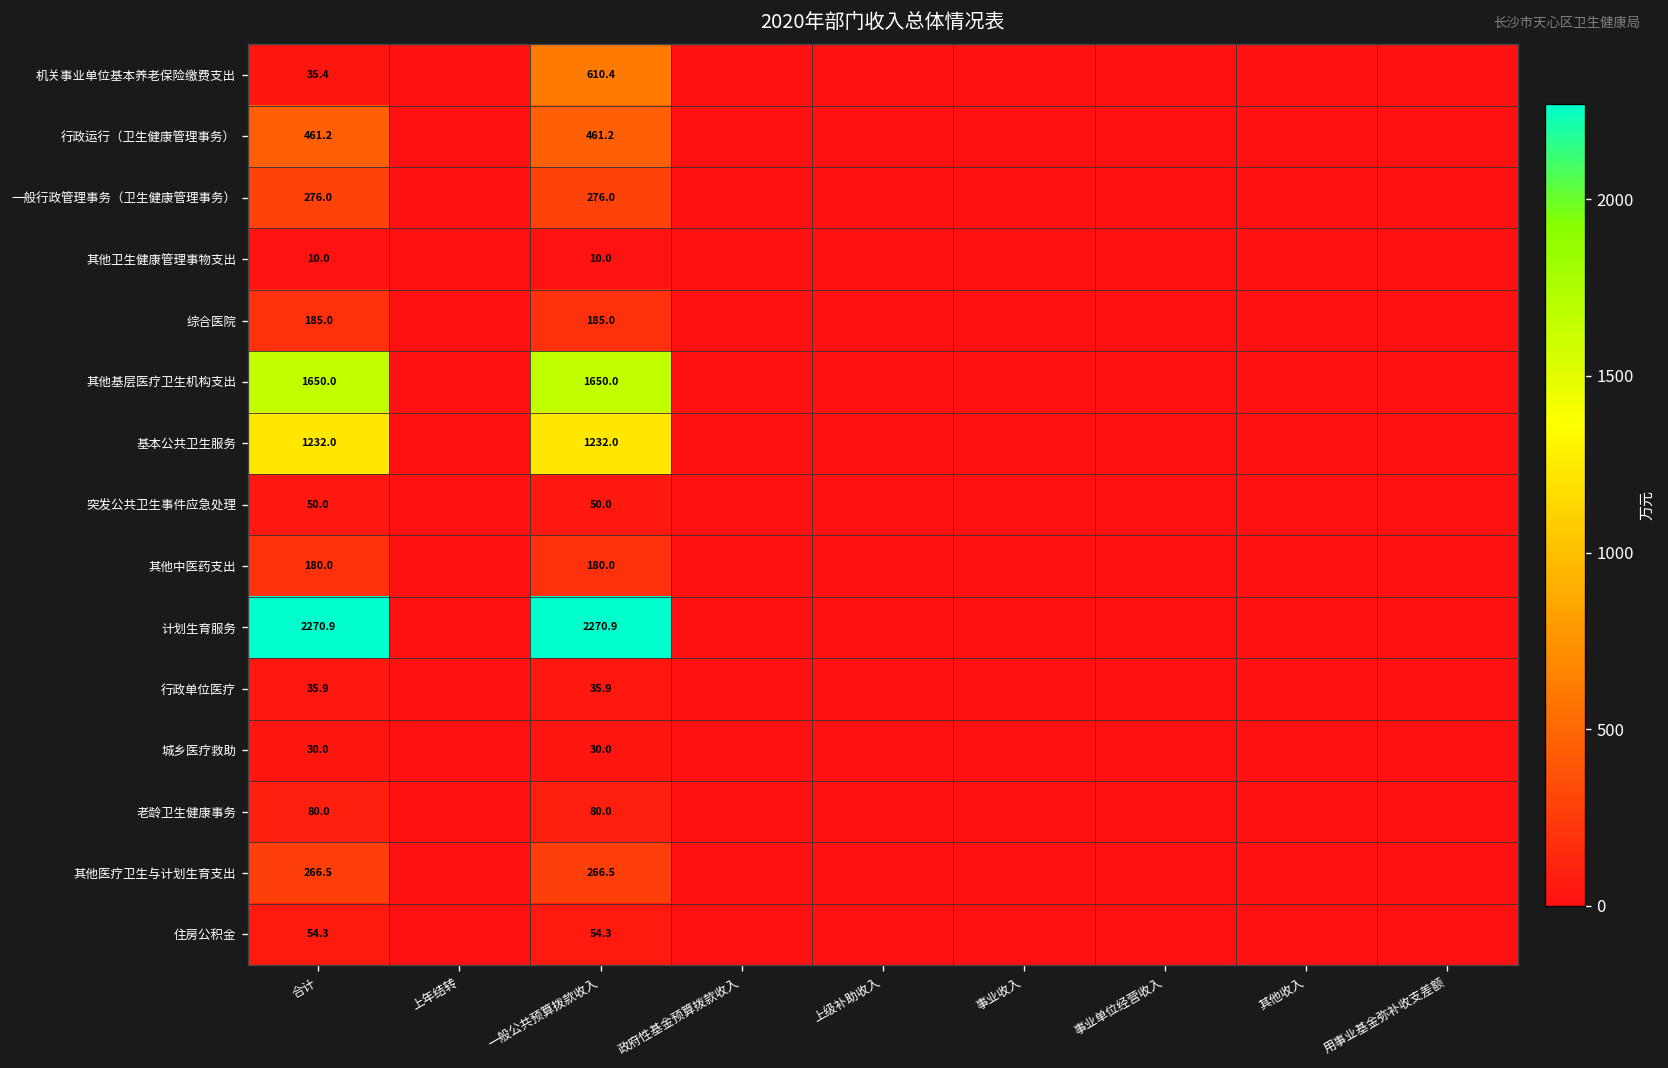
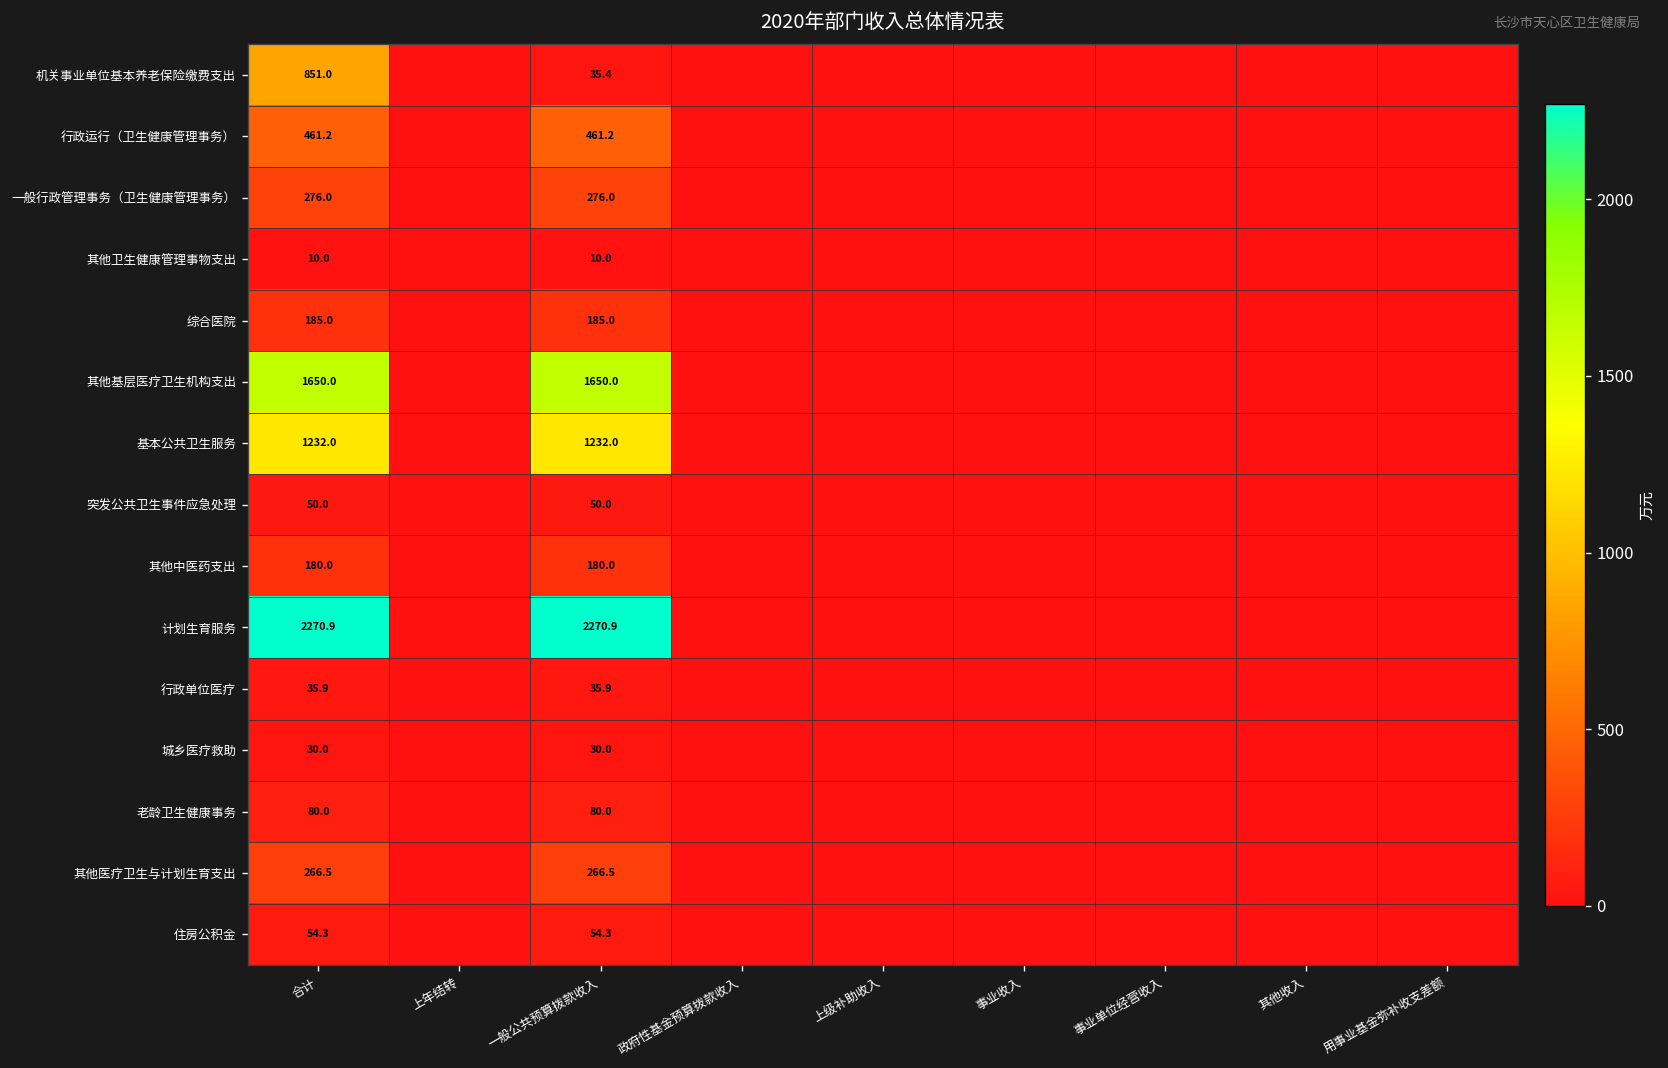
机关事业单位基本养老保险缴费支出, 合计: 35.4 -> 851.0
机关事业单位基本养老保险缴费支出, 一般公共预算拨款收入: 610.4 -> 35.4
